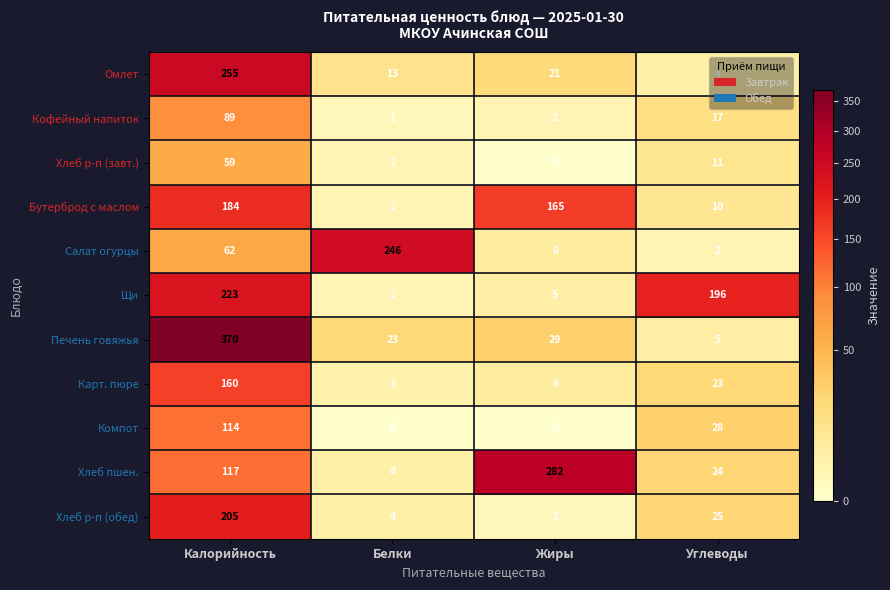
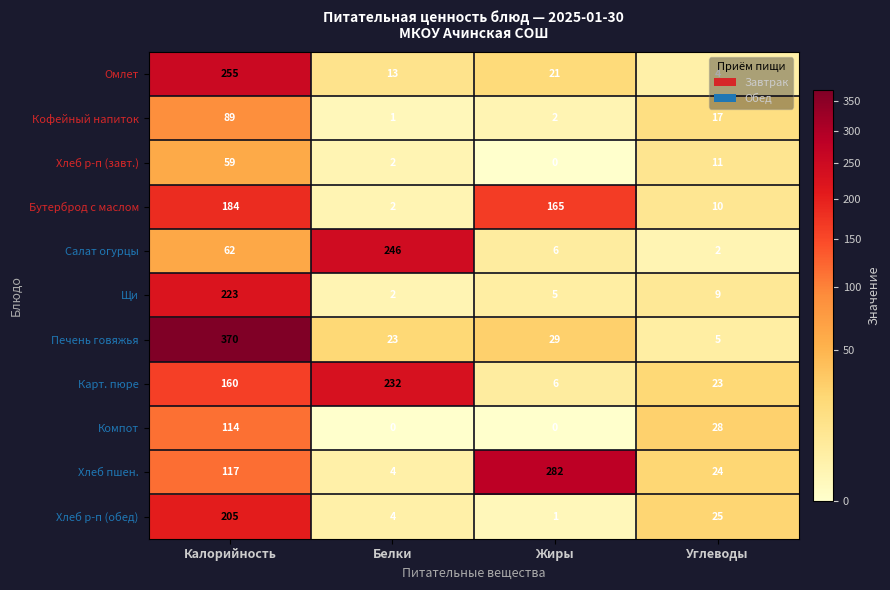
Щи, Углеводы: 196 -> 9
Карт. пюре, Белки: 3 -> 232
